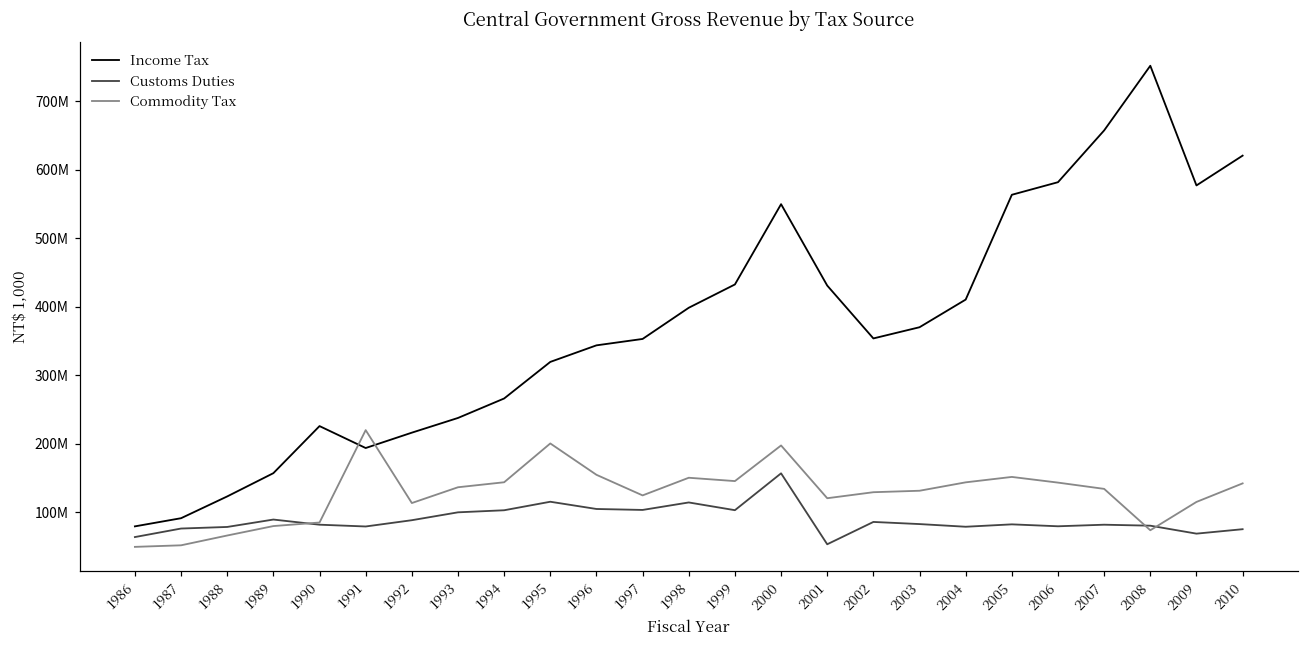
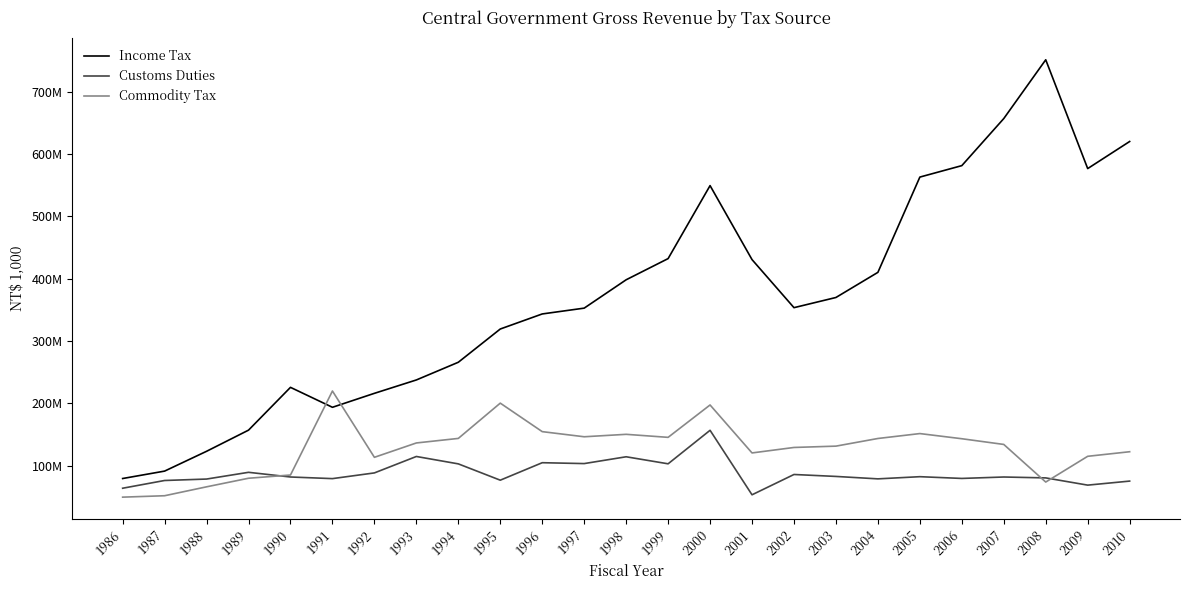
Customs Duties, 1993: 100000000 -> 110000000
Customs Duties, 1995: 120000000 -> 80000000
Commodity Tax, 1997: 120000000 -> 150000000
Commodity Tax, 2010: 140000000 -> 120000000
